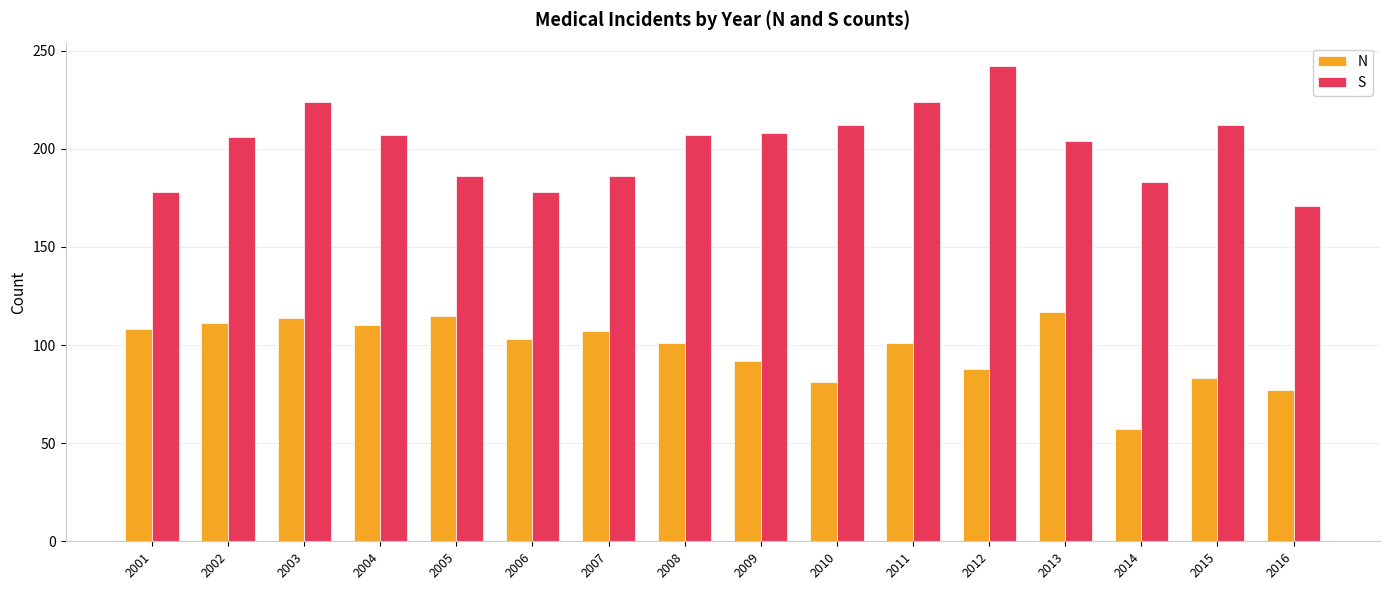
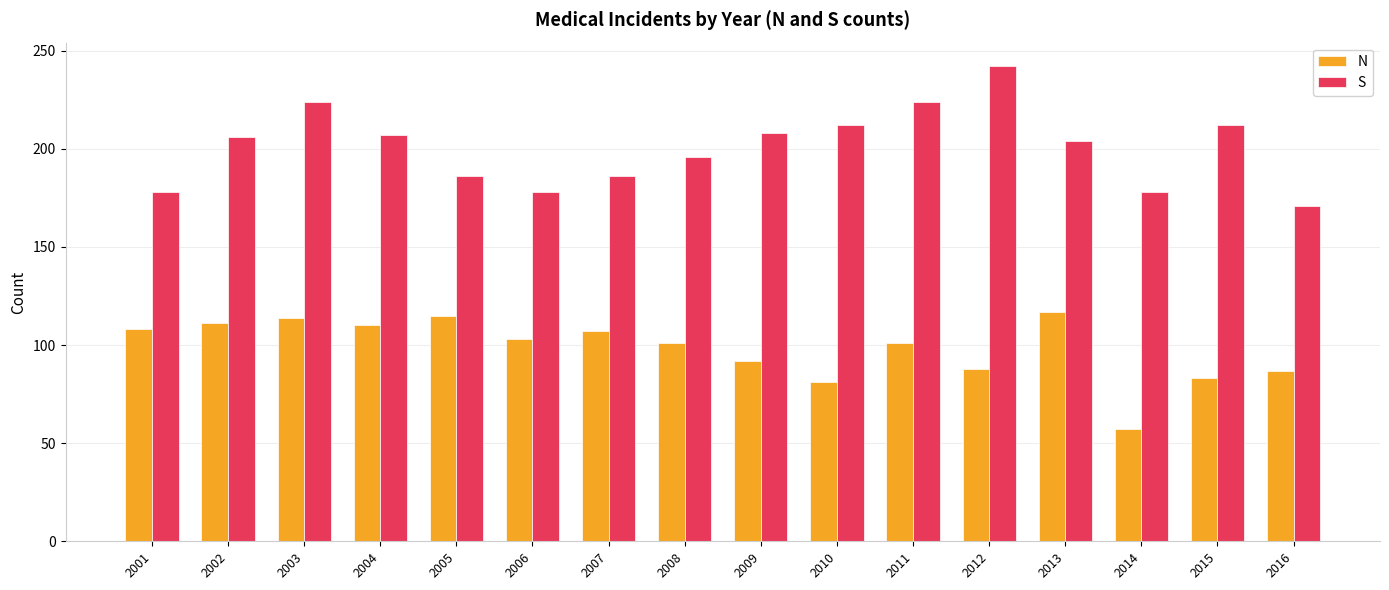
S, 2008: 207 -> 196
S, 2014: 183 -> 178
N, 2016: 77 -> 87
